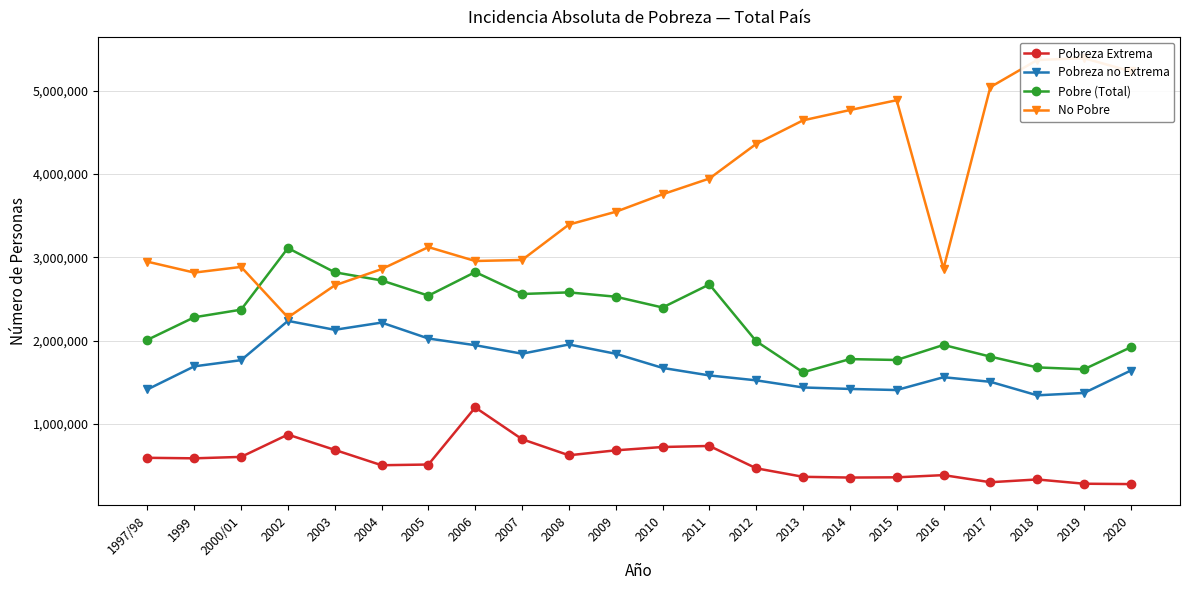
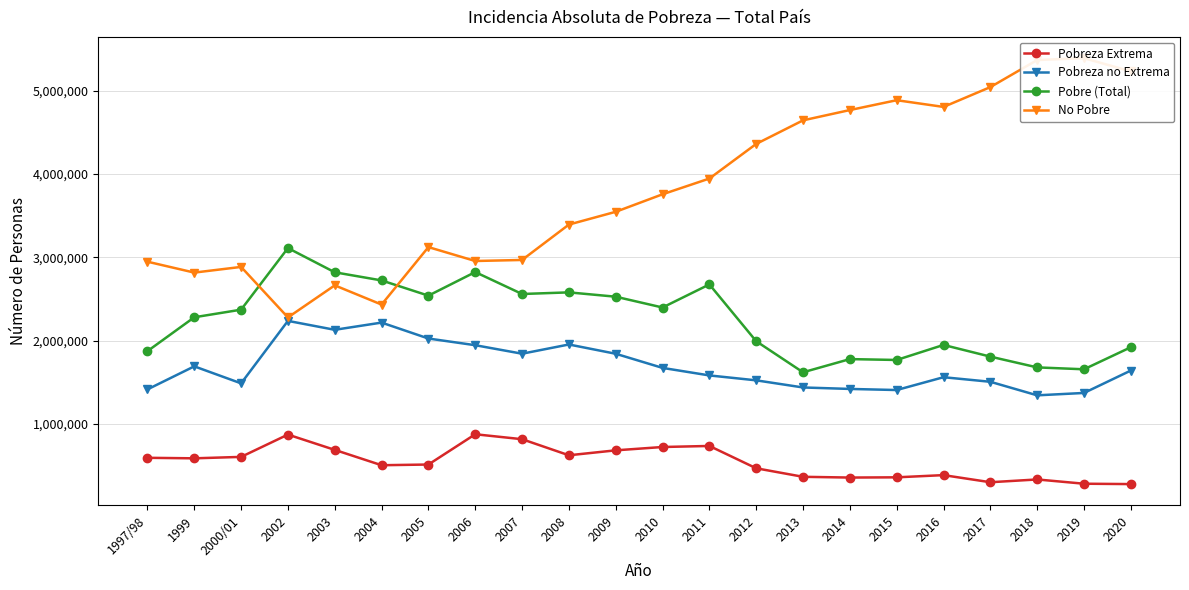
Pobre (Total), 1997/98: 2,000,000 -> 1,900,000
Pobreza no Extrema, 2000/01: 1,800,000 -> 1,500,000
No Pobre, 2004: 2,900,000 -> 2,400,000
Pobreza Extrema, 2006: 1,200,000 -> 900,000
No Pobre, 2016: 2,900,000 -> 4,800,000
